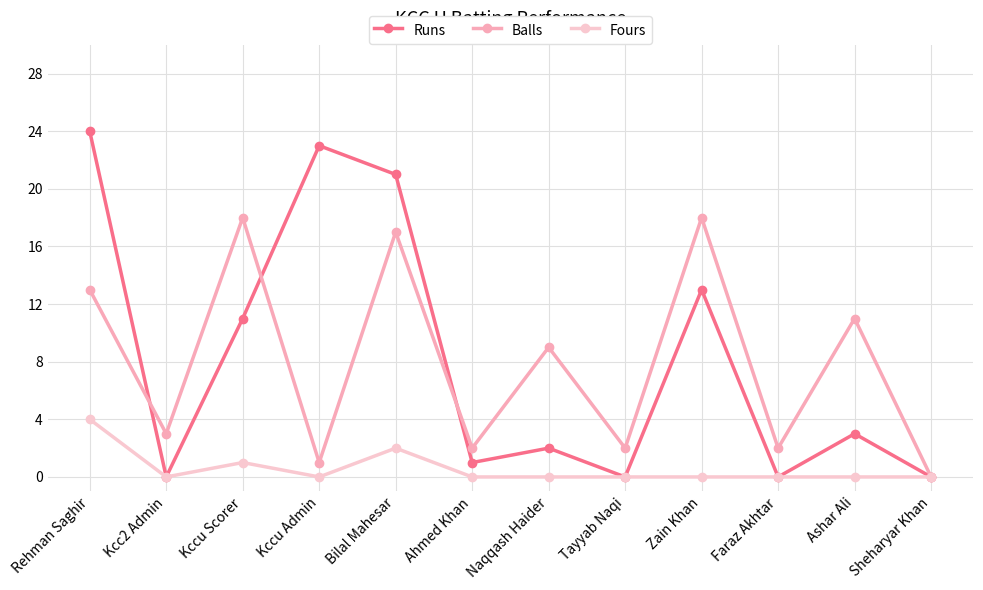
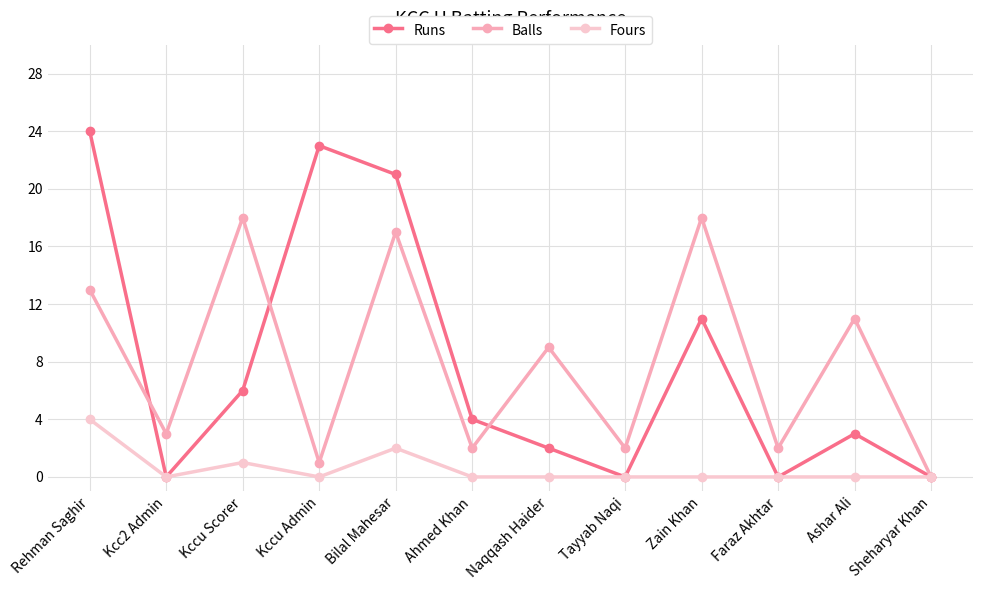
Runs, Kccu Scorer: 11 -> 6
Runs, Ahmed Khan: 1 -> 4
Runs, Zain Khan: 13 -> 11
